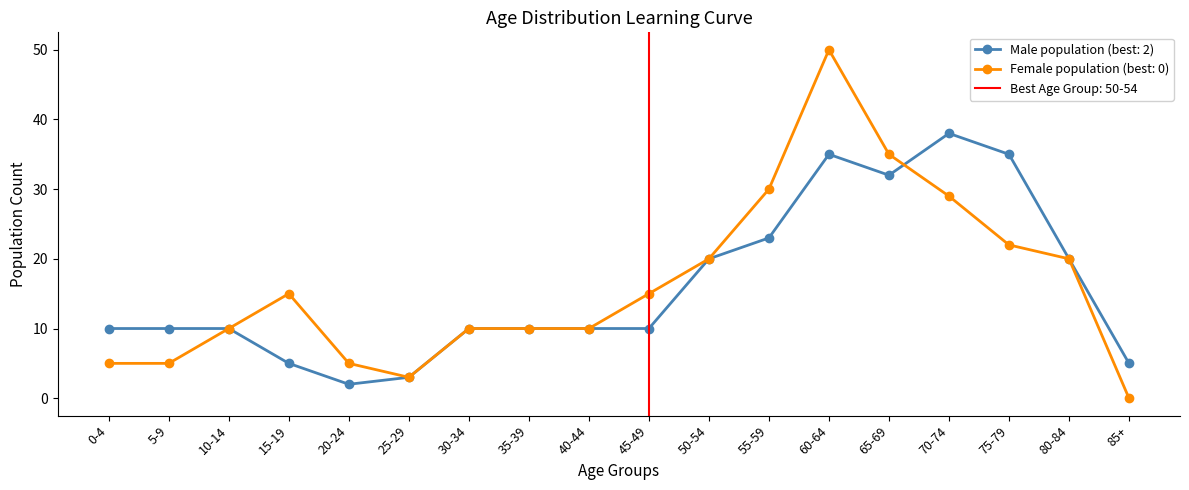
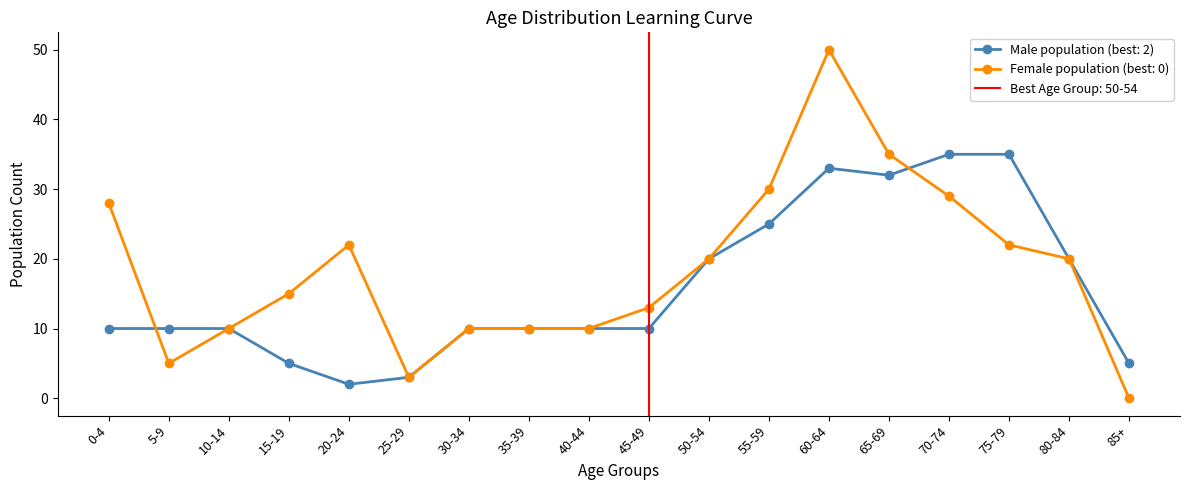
Female population (best: 0), 0-4: 5 -> 28
Female population (best: 0), 20-24: 5 -> 22
Female population (best: 0), 45-49: 15 -> 13
Male population (best: 2), 55-59: 23 -> 25
Male population (best: 2), 60-64: 35 -> 33
Male population (best: 2), 70-74: 38 -> 35
